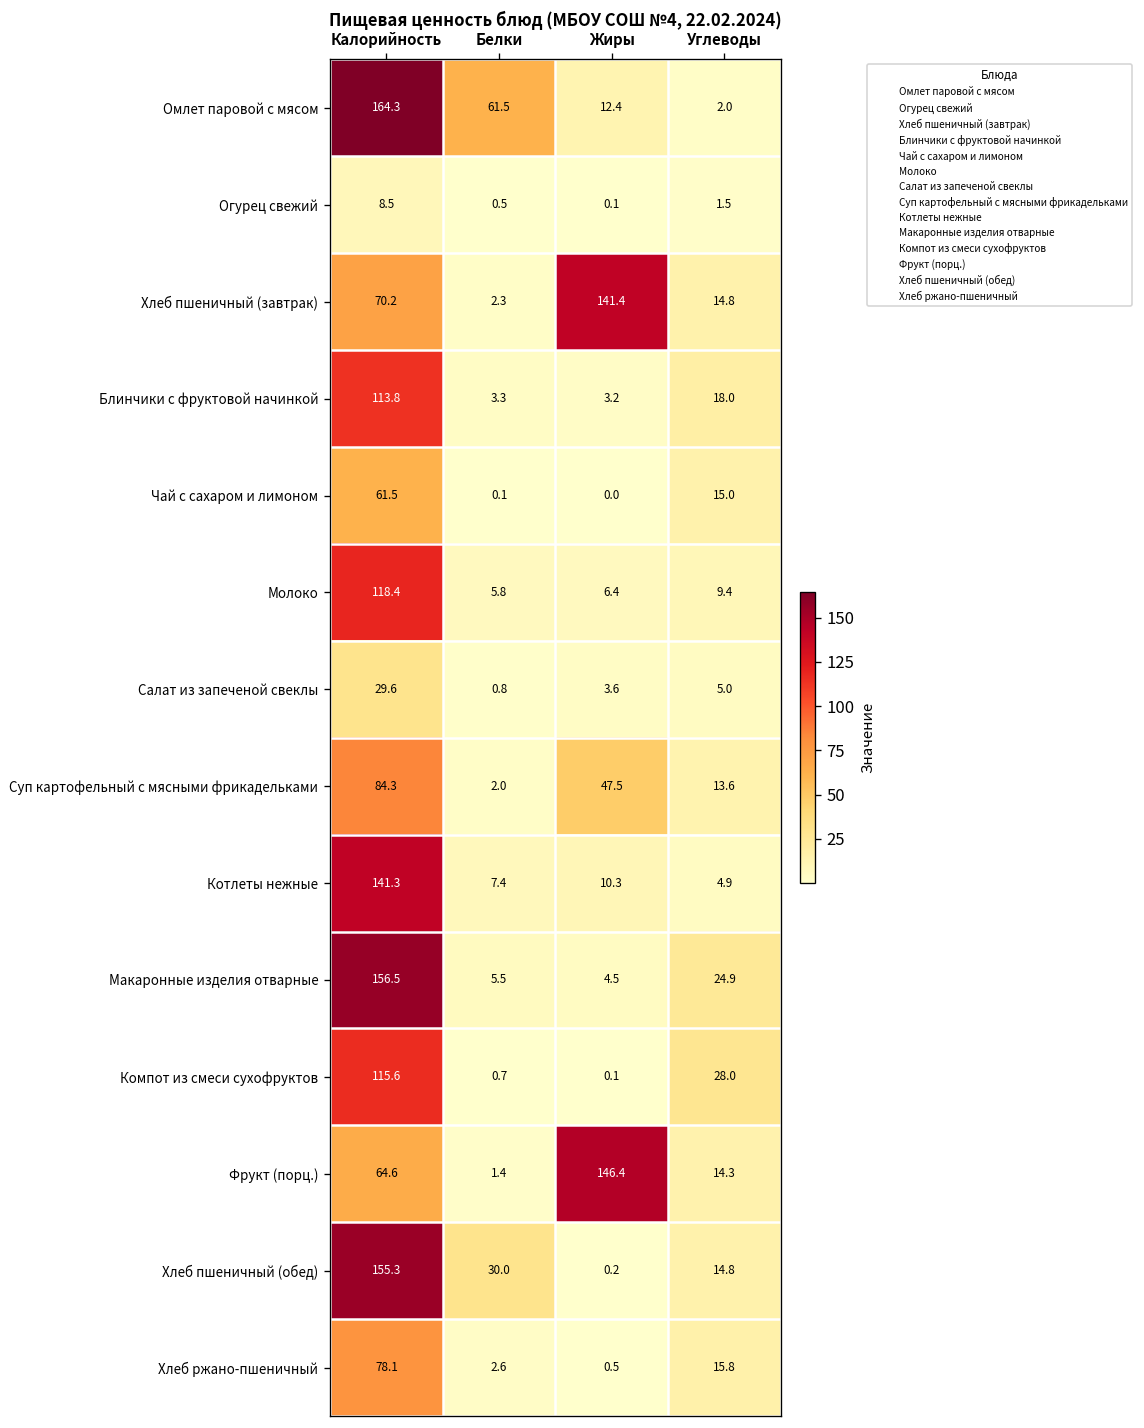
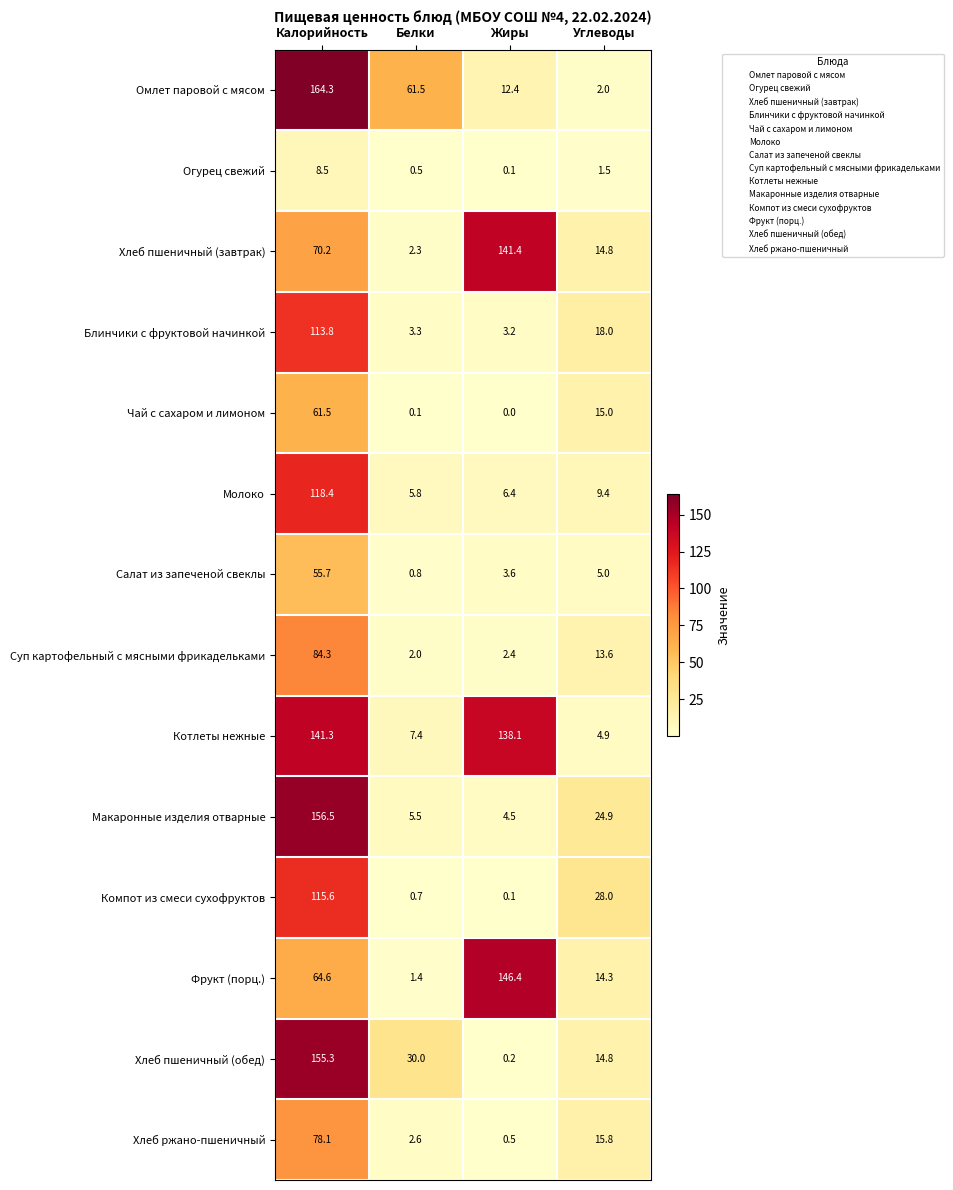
Салат из запеченой свеклы, Калорийность: 29.6 -> 55.7
Суп картофельный с мясными фрикадельками, Жиры: 47.5 -> 2.4
Котлеты нежные, Жиры: 10.3 -> 138.1
